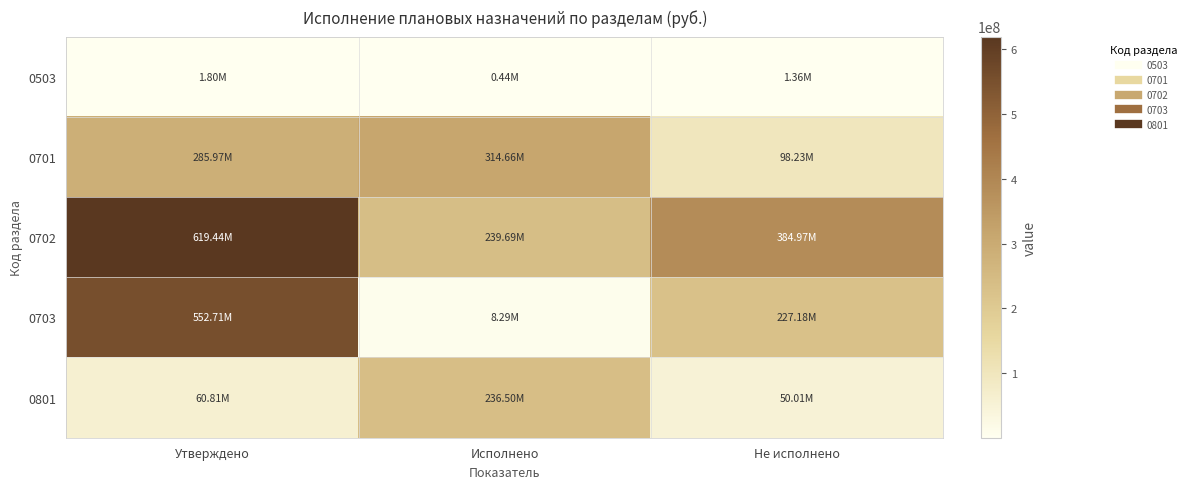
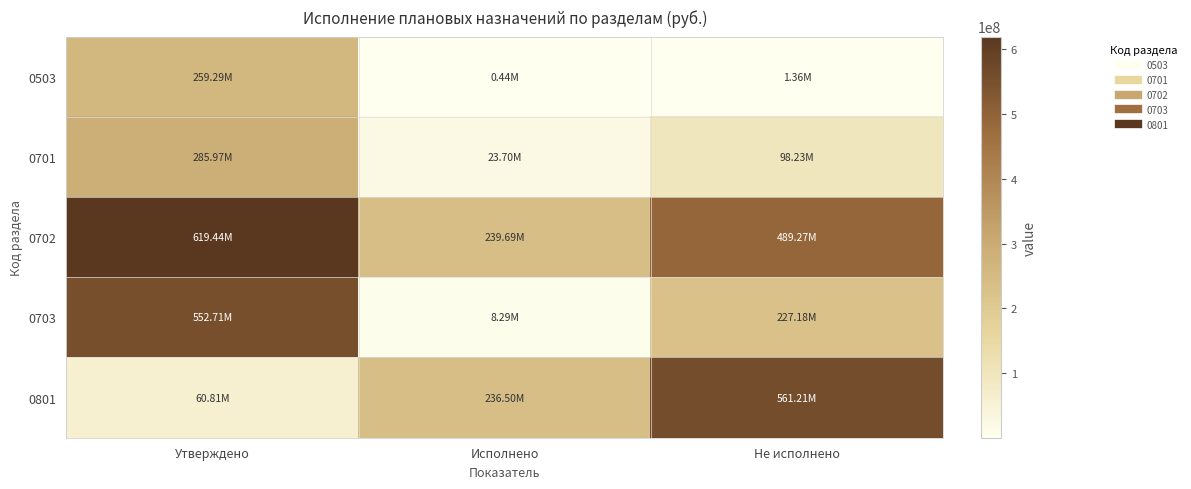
0503, Утверждено: 1.80M -> 259.29M
0701, Исполнено: 314.66M -> 23.70M
0702, Не исполнено: 384.97M -> 489.27M
0801, Не исполнено: 50.01M -> 561.21M
